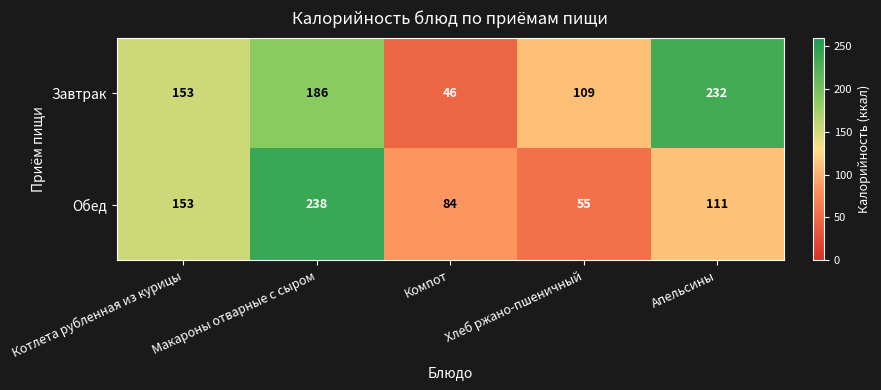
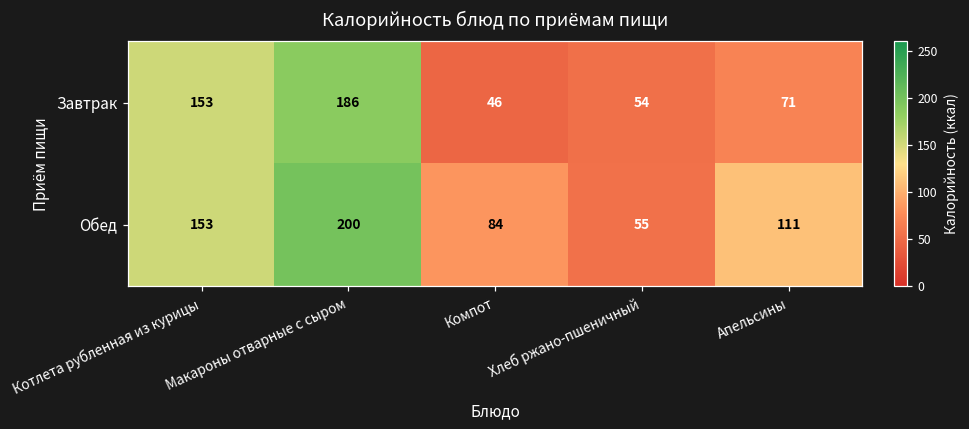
Завтрак, Хлеб ржано-пшеничный: 109 -> 54
Завтрак, Апельсины: 232 -> 71
Обед, Макароны отварные с сыром: 238 -> 200
